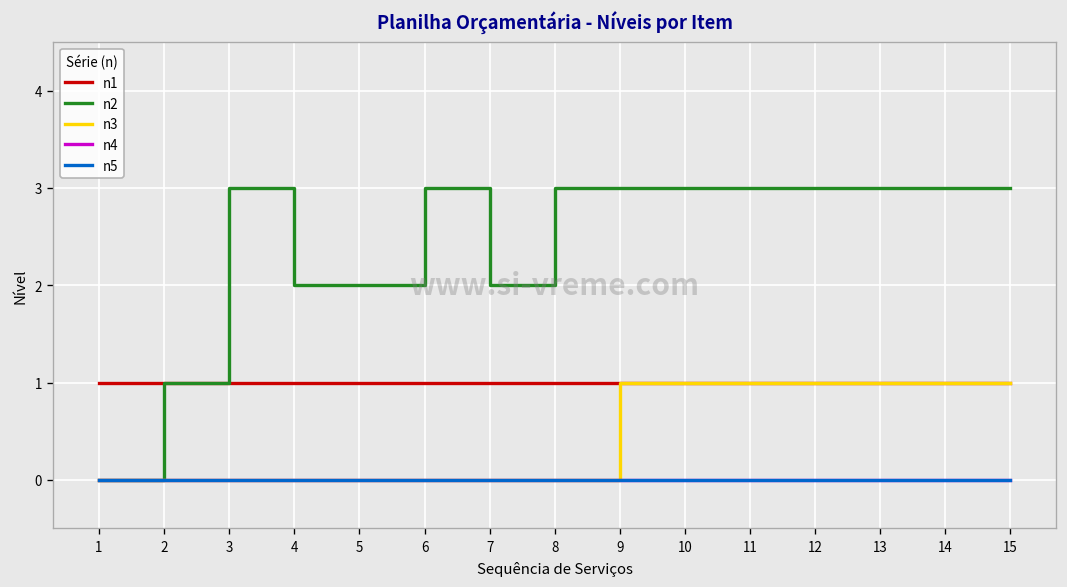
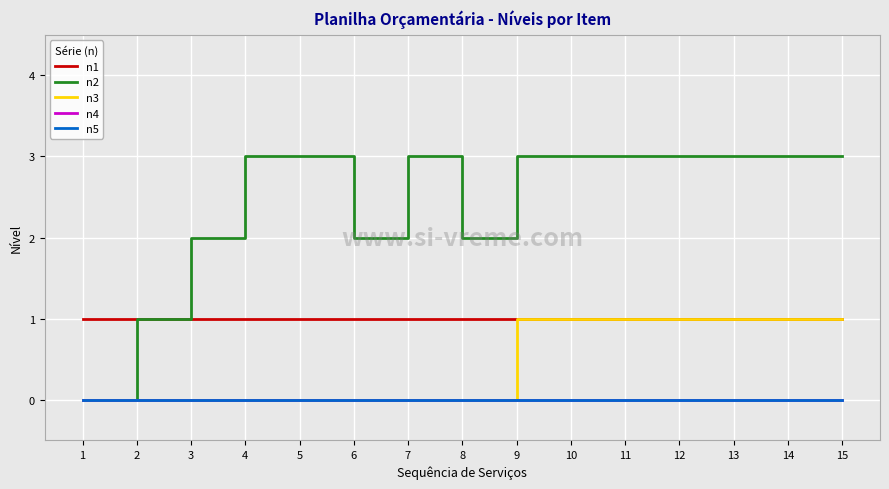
n2, 3: 3 -> 2
n2, 4: 2 -> 3
n2, 5: 2 -> 3
n2, 6: 3 -> 2
n2, 7: 2 -> 3
n2, 8: 3 -> 2
